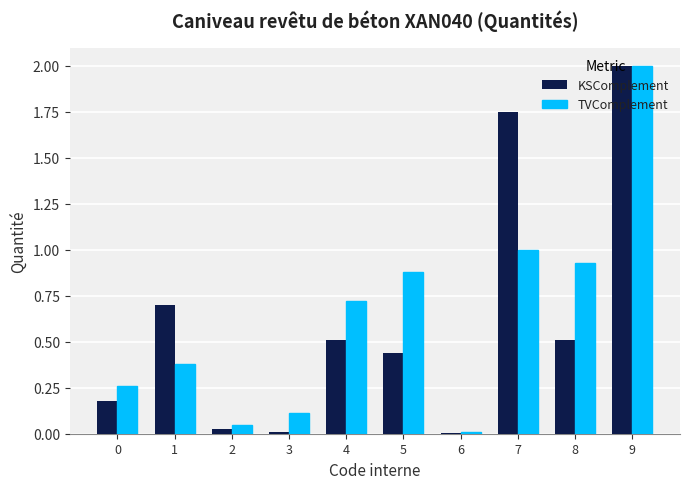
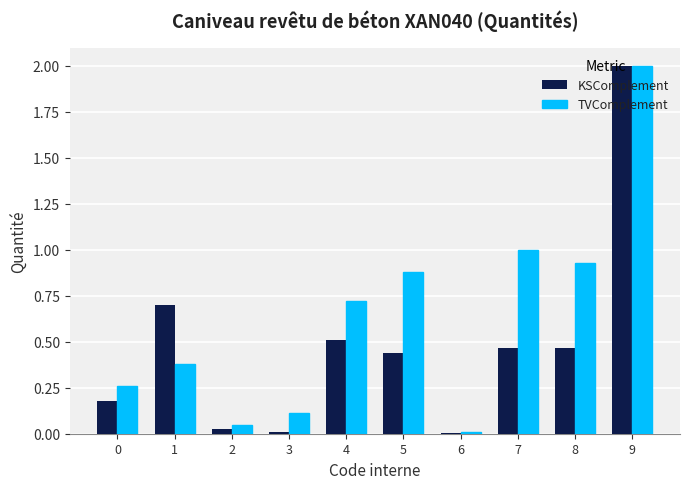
KSComplement, 7: 1.75 -> 0.46
KSComplement, 8: 0.51 -> 0.46
